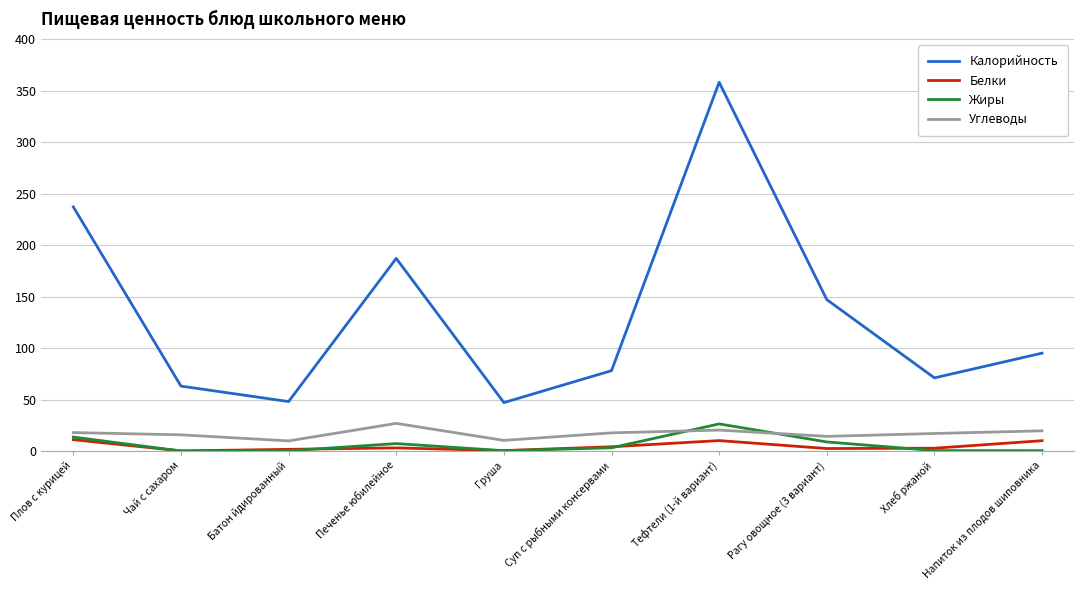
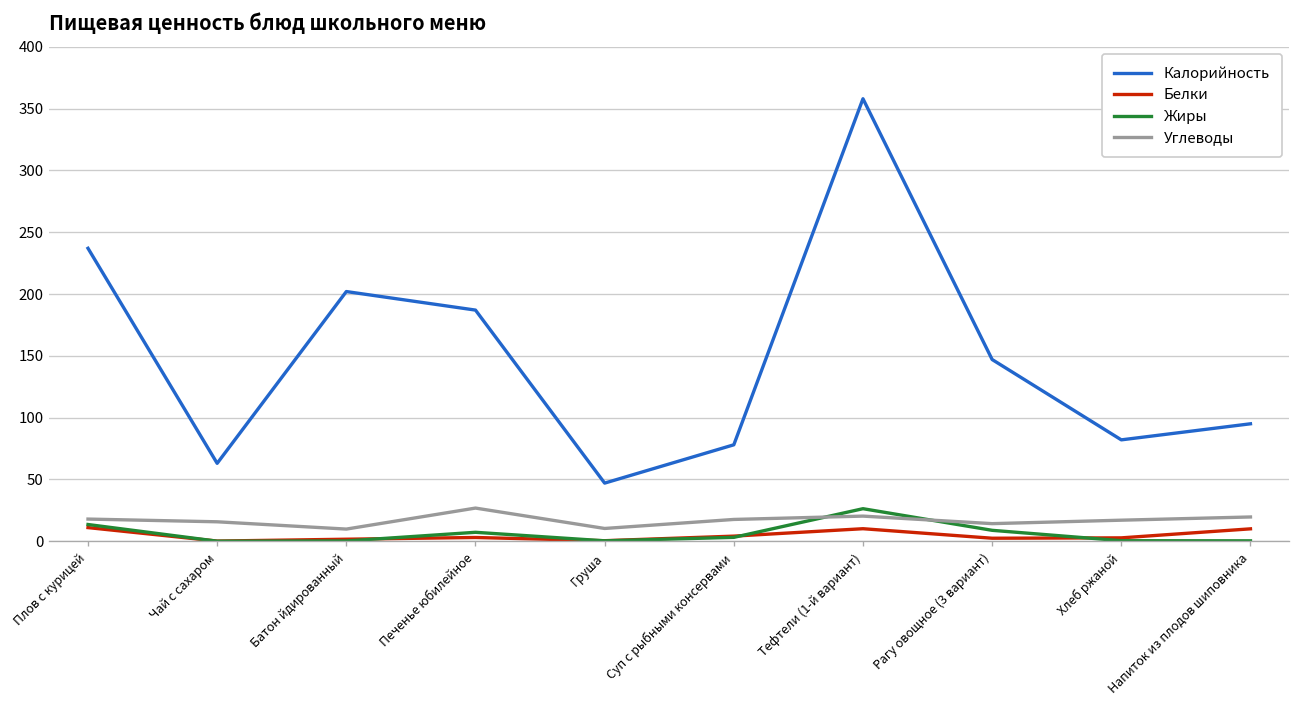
Калорийность, Батон йдированный: 48 -> 202
Калорийность, Хлеб ржаной: 71 -> 82
